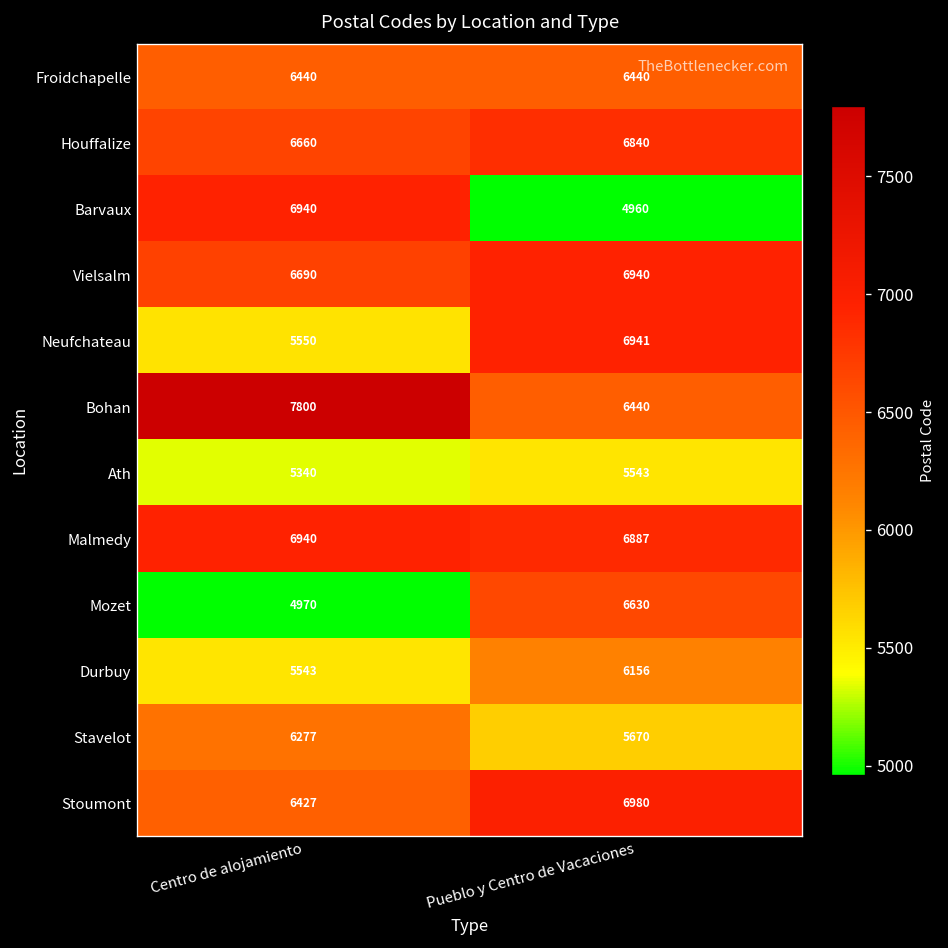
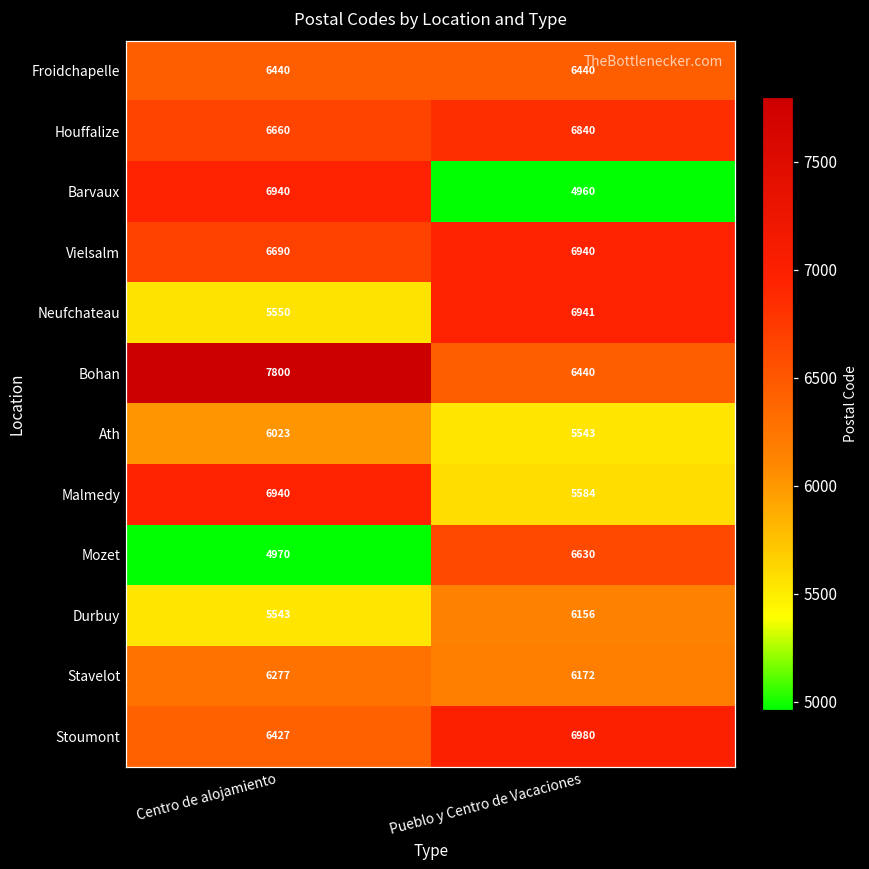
Ath, Centro de alojamiento: 5340 -> 6023
Malmedy, Pueblo y Centro de Vacaciones: 6887 -> 5584
Stavelot, Pueblo y Centro de Vacaciones: 5670 -> 6172
